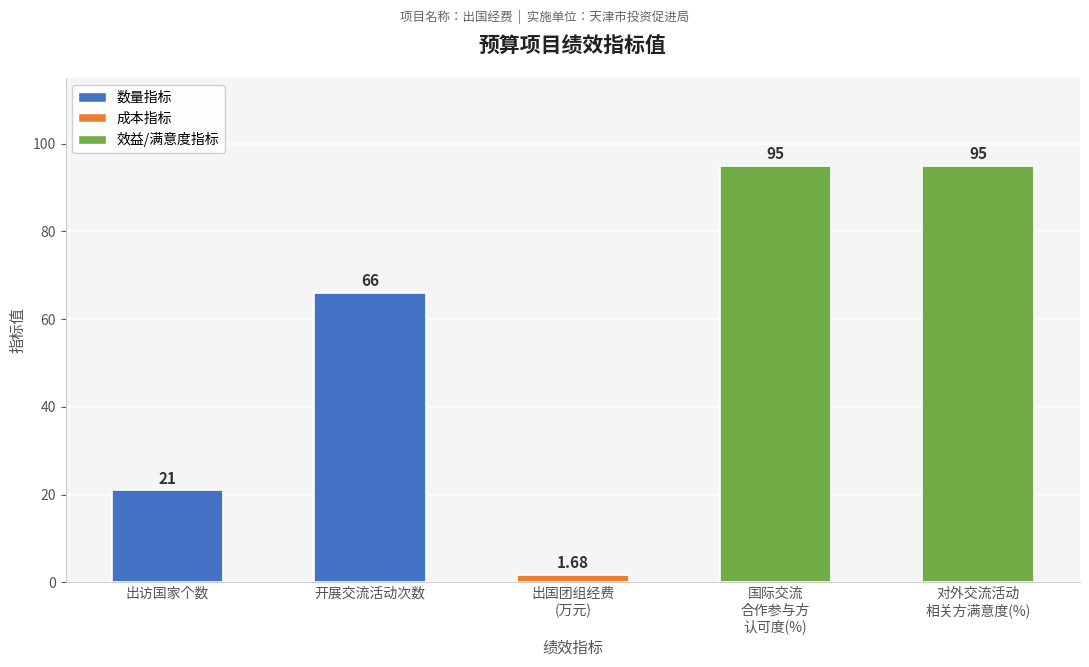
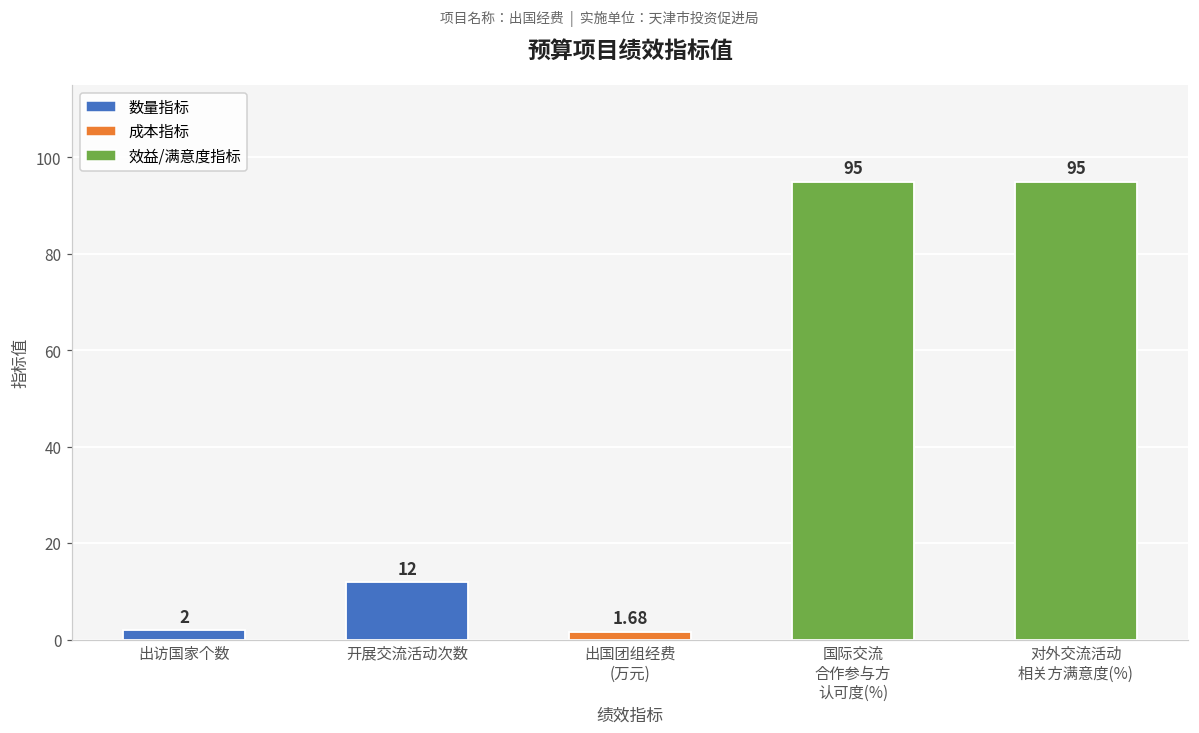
出访国家个数: 21 -> 2
开展交流活动次数: 66 -> 12
